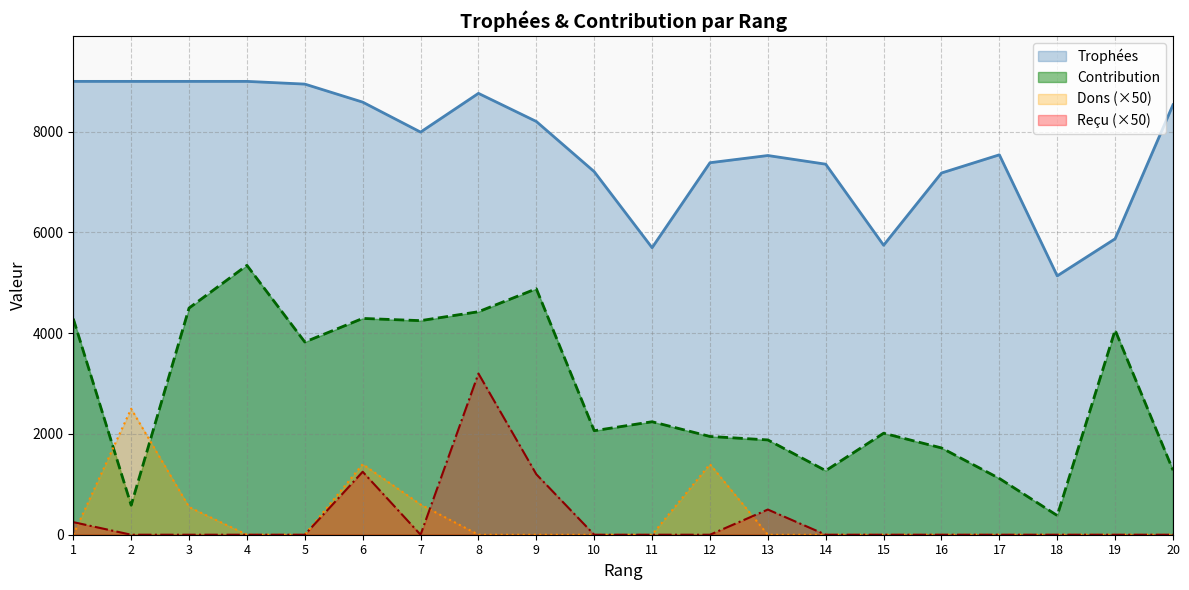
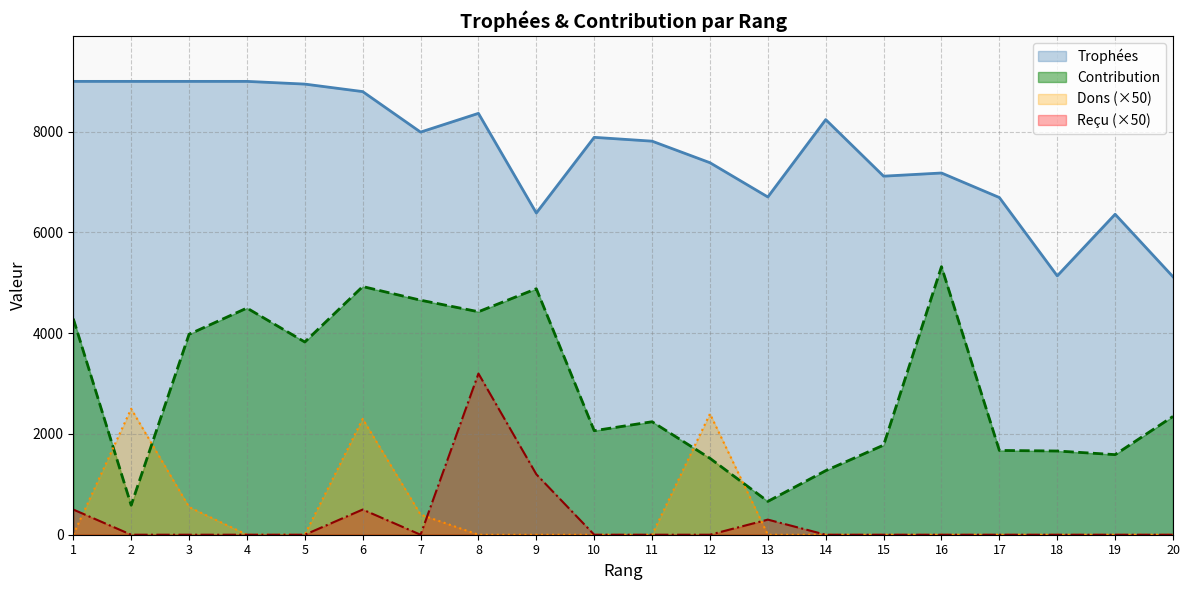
Reçu (×50), 1: 300 -> 500
Contribution, 3: 4500 -> 4000
Contribution, 4: 5300 -> 4500
Trophées, 6: 8600 -> 8800
Contribution, 6: 4300 -> 4900
Dons (×50), 6: 1400 -> 2300
Reçu (×50), 6: 1300 -> 500
Contribution, 7: 4300 -> 4700
Dons (×50), 7: 600 -> 400
Trophées, 8: 8800 -> 8400
Trophées, 9: 8200 -> 6400
Trophées, 10: 7200 -> 7900
Trophées, 11: 5700 -> 7800
Contribution, 12: 2000 -> 1500
Dons (×50), 12: 1400 -> 2400
Trophées, 13: 7500 -> 6700
Contribution, 13: 1900 -> 700
Reçu (×50), 13: 500 -> 300
Trophées, 14: 7400 -> 8200
Trophées, 15: 5700 -> 7100
Contribution, 15: 2000 -> 1800
Contribution, 16: 1700 -> 5300
Trophées, 17: 7500 -> 6700
Contribution, 17: 1100 -> 1700
Contribution, 18: 400 -> 1700
Trophées, 19: 5900 -> 6400
Contribution, 19: 4100 -> 1600
Trophées, 20: 8500 -> 5100
Contribution, 20: 1300 -> 2300
